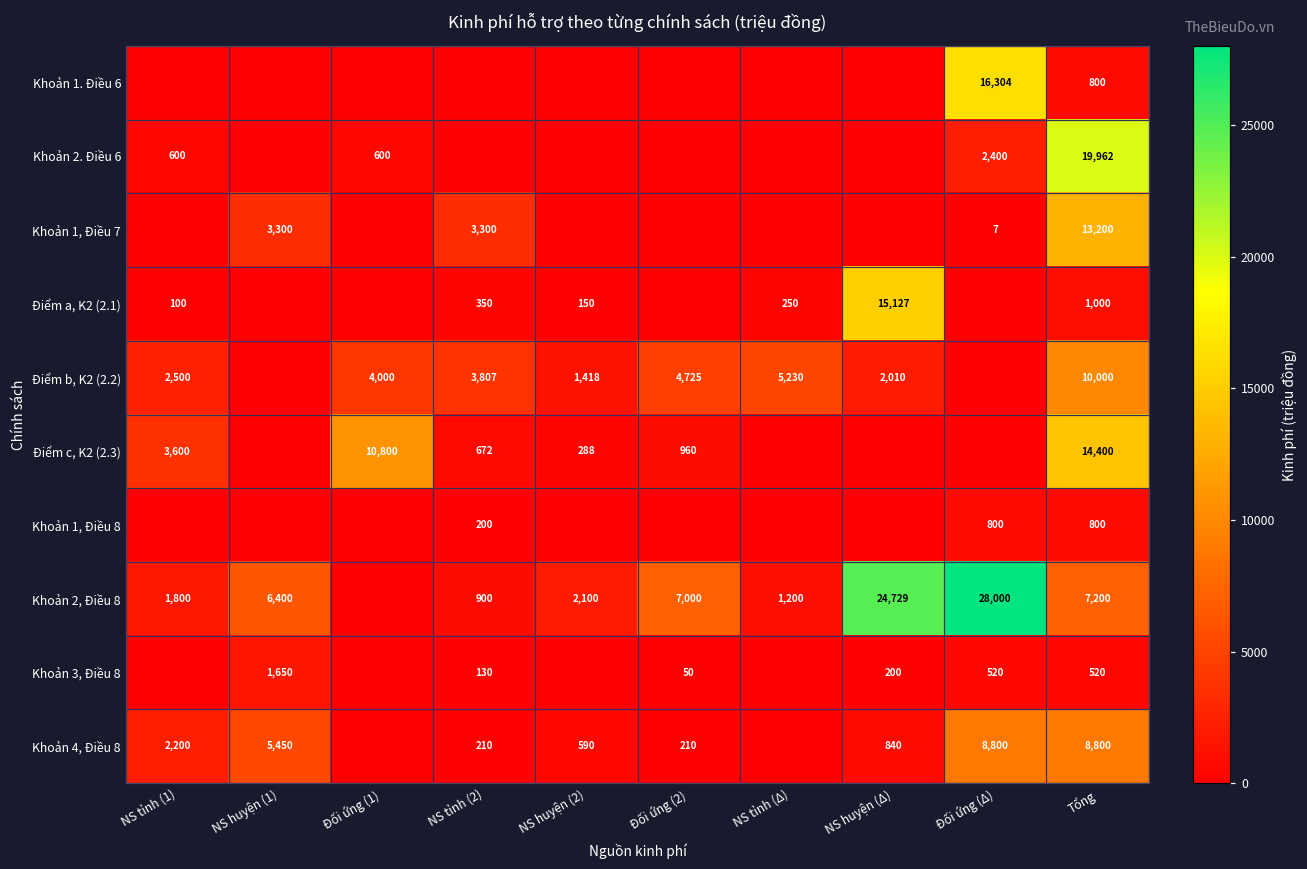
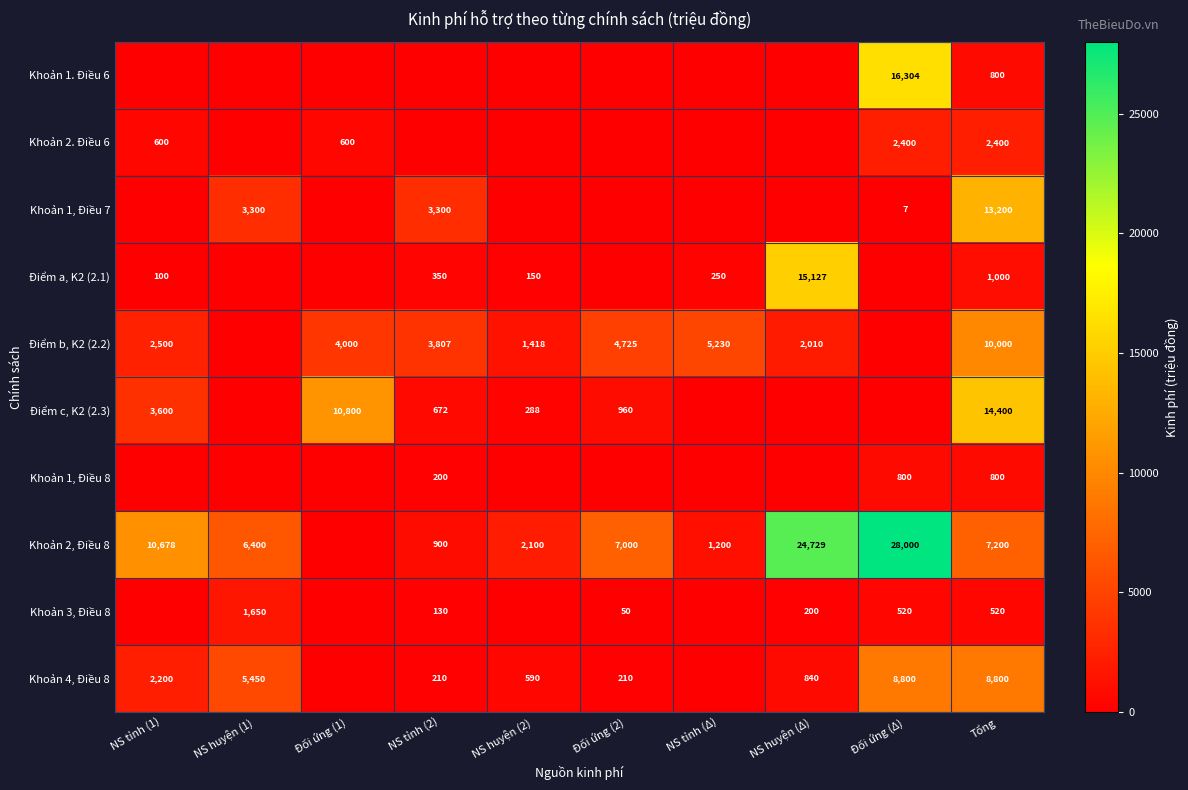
Khoản 2. Điều 6, Tổng: 19,962 -> 2,400
Khoản 2, Điều 8, NS tỉnh (1): 1,800 -> 10,678
